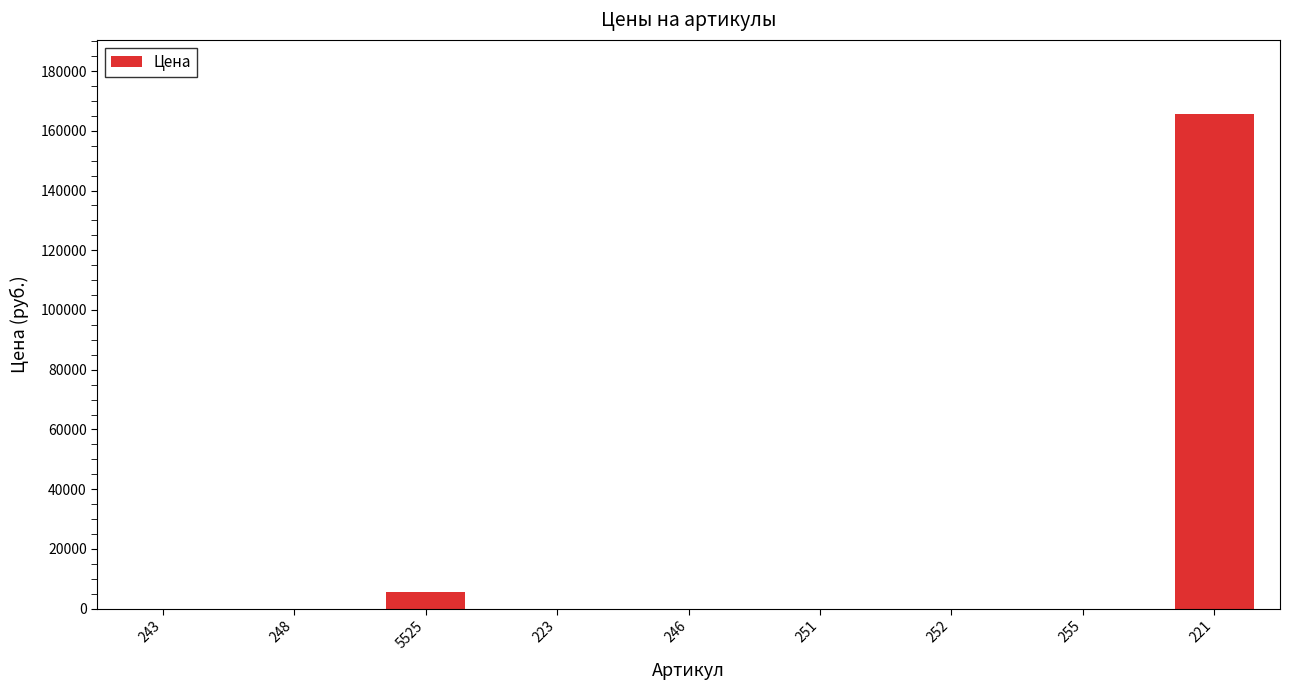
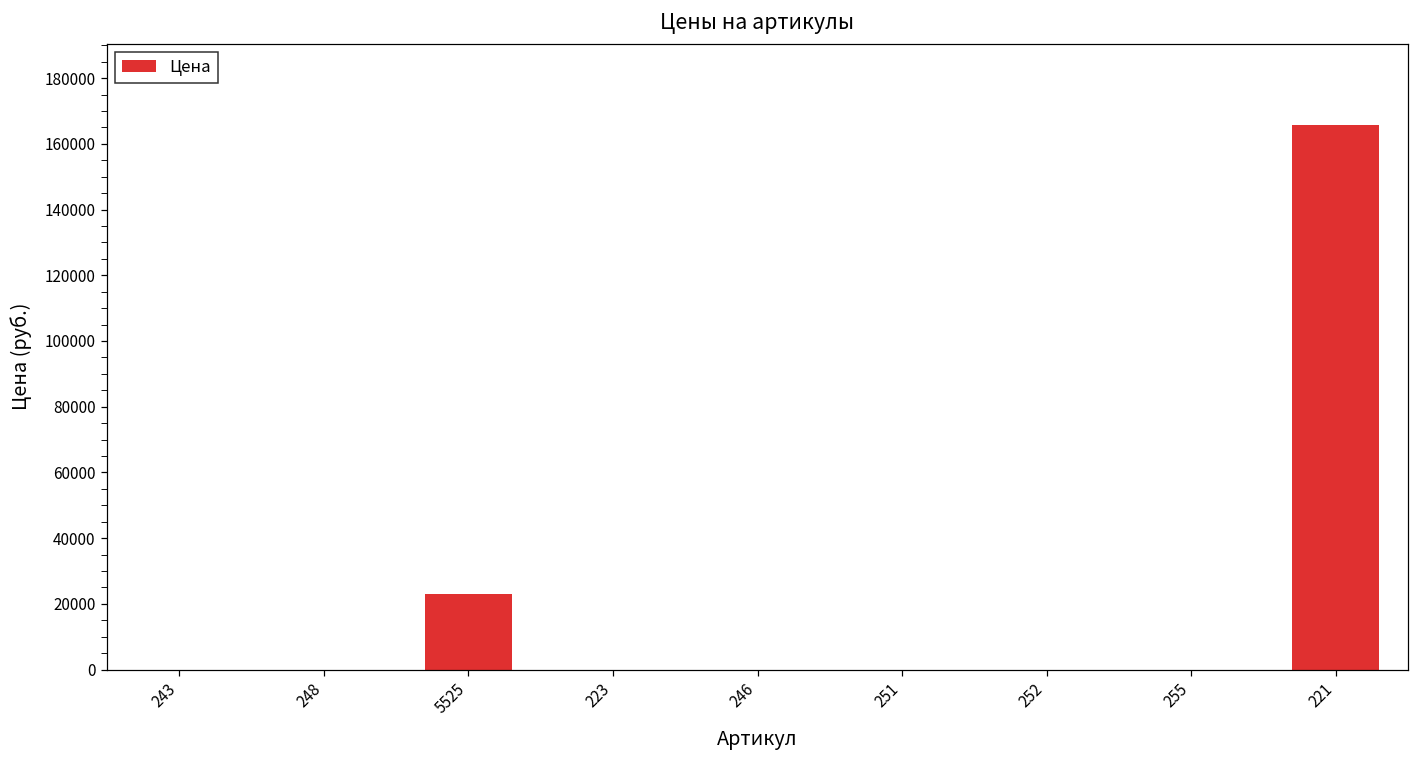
5525: 6000 -> 23000
